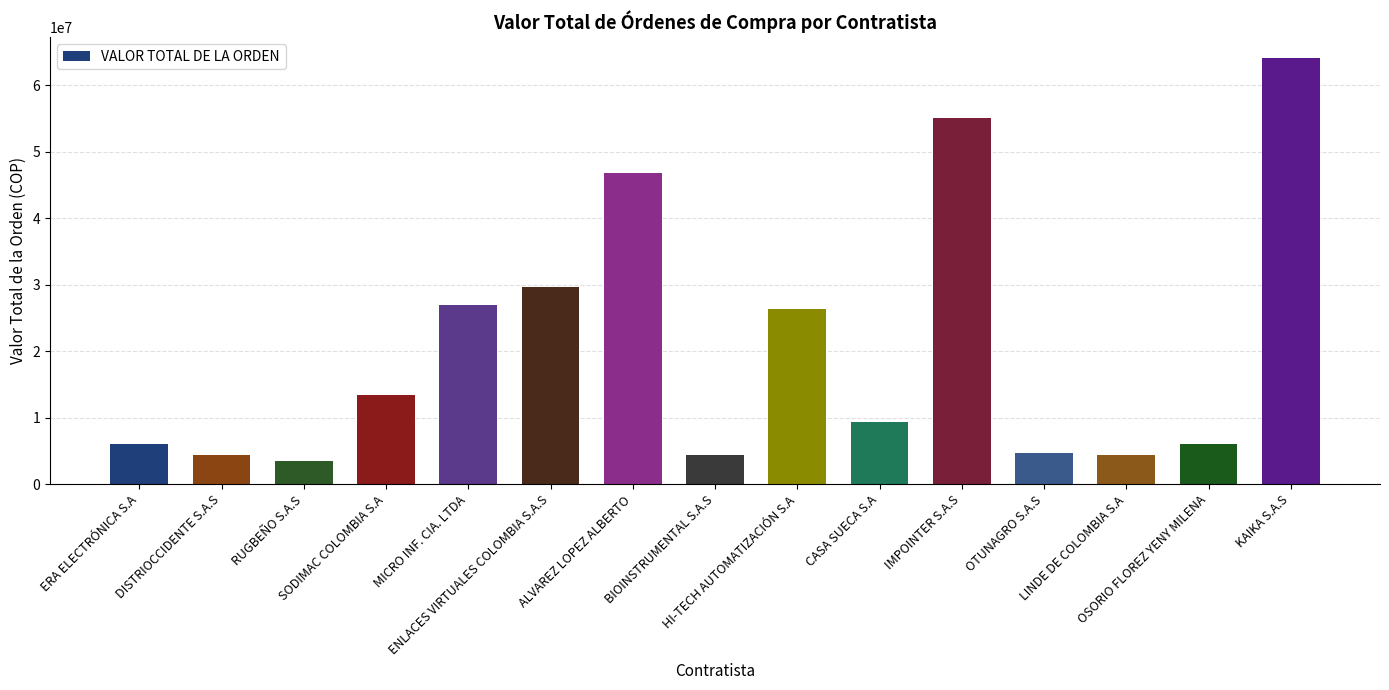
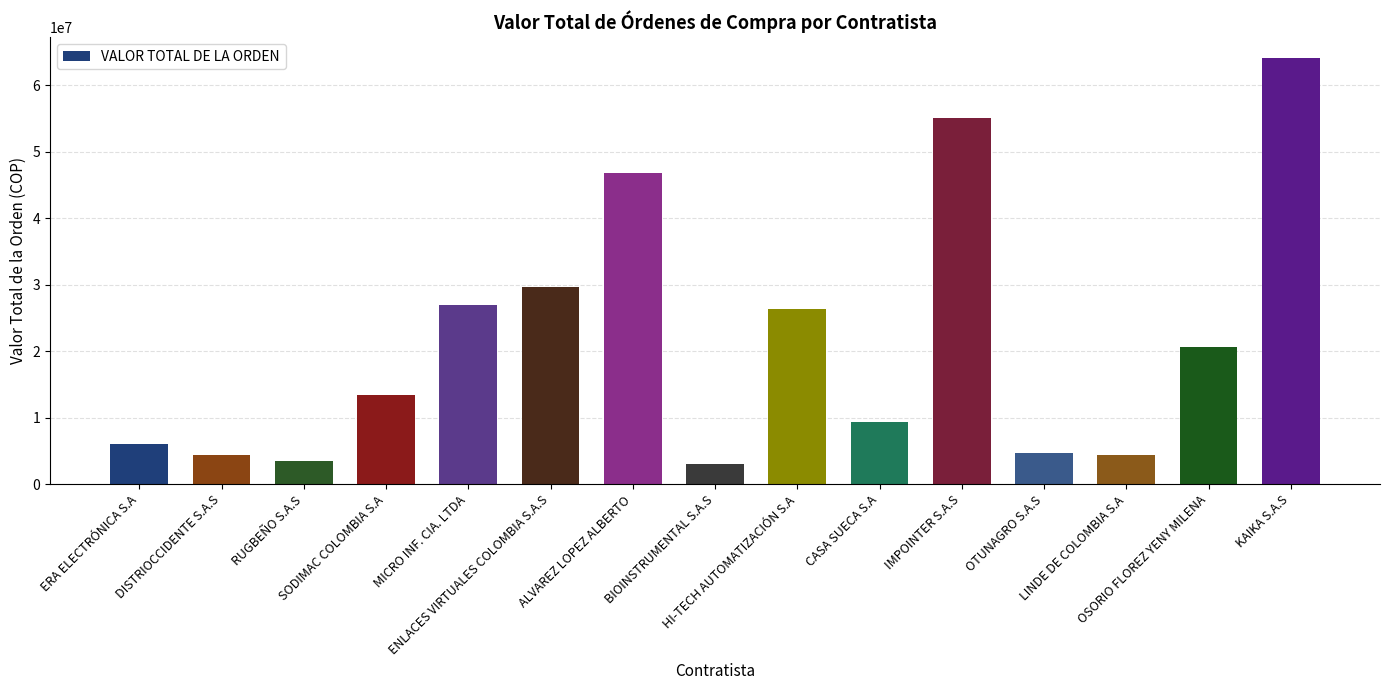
BIOINSTRUMENTAL S.A.S: 4000000 -> 3000000
OSORIO FLOREZ YENY MILENA: 6000000 -> 21000000
